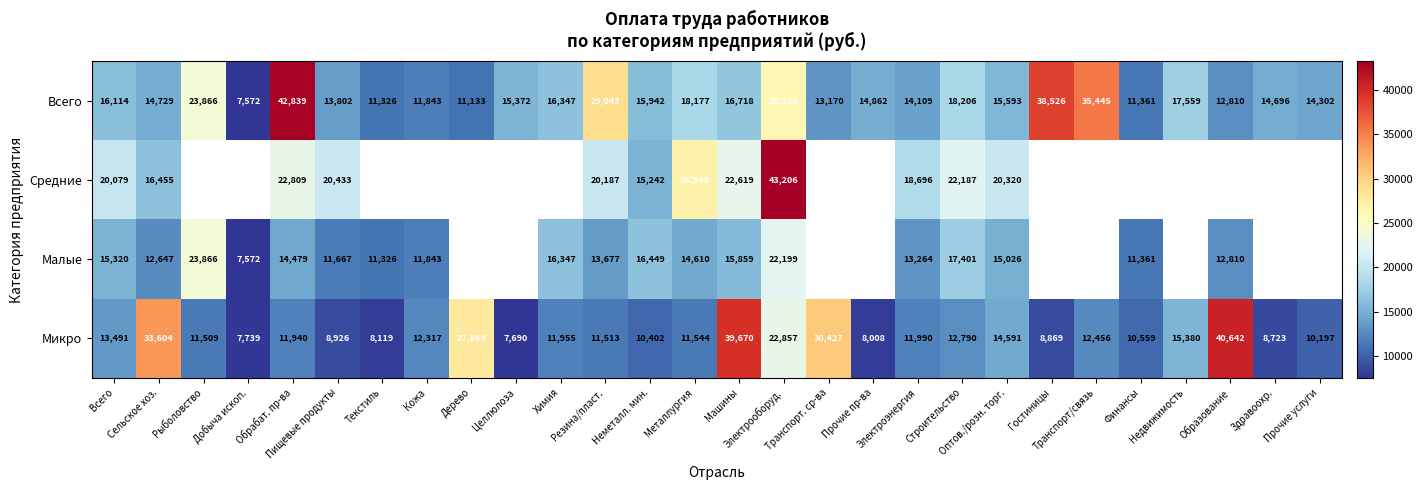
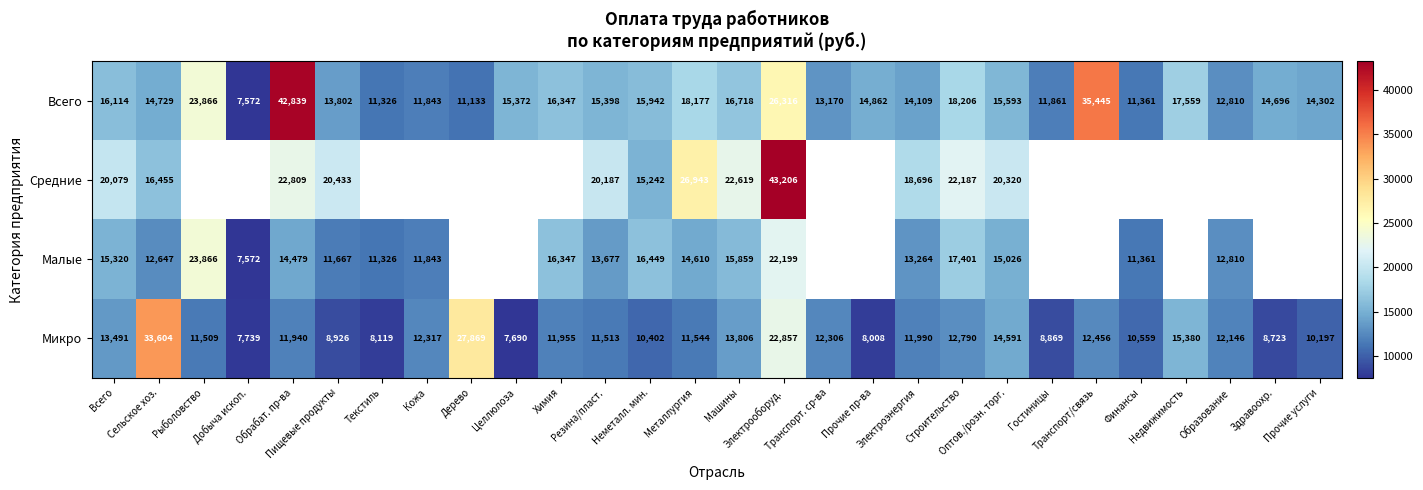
Всего, Резина/пласт.: 29,043 -> 15,398
Всего, Гостиницы: 38,526 -> 11,861
Микро, Машины: 39,670 -> 13,806
Микро, Транспорт. ср-ва: 30,427 -> 12,306
Микро, Образование: 40,642 -> 12,146
